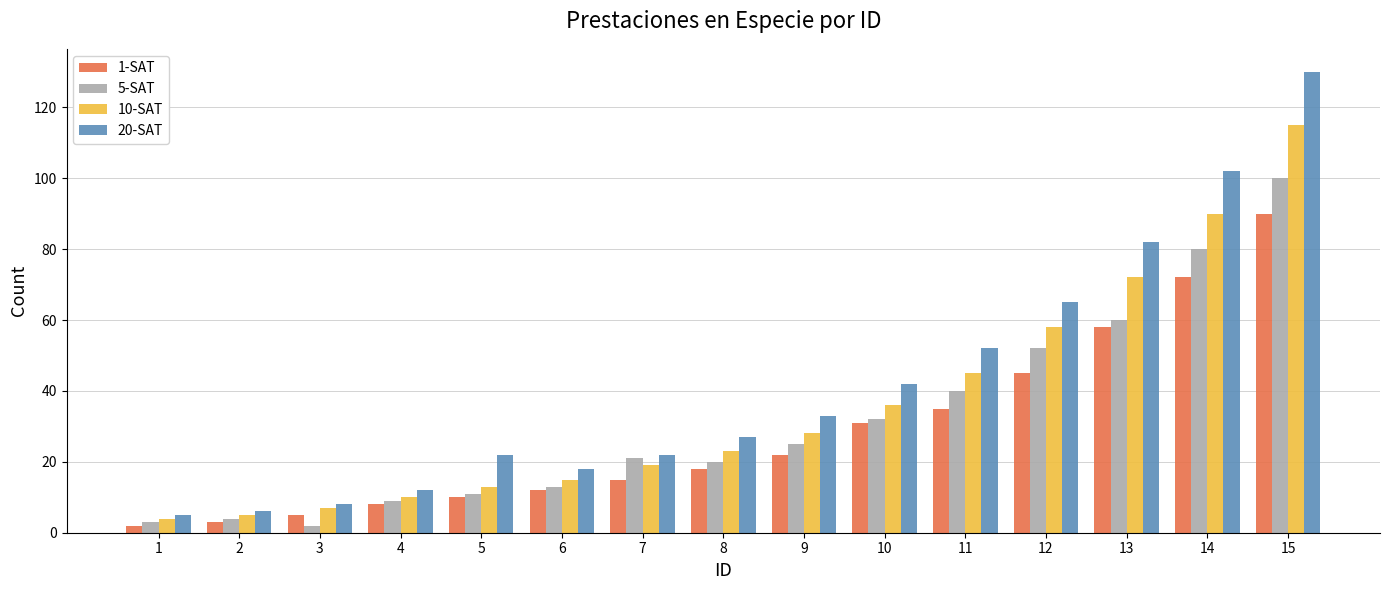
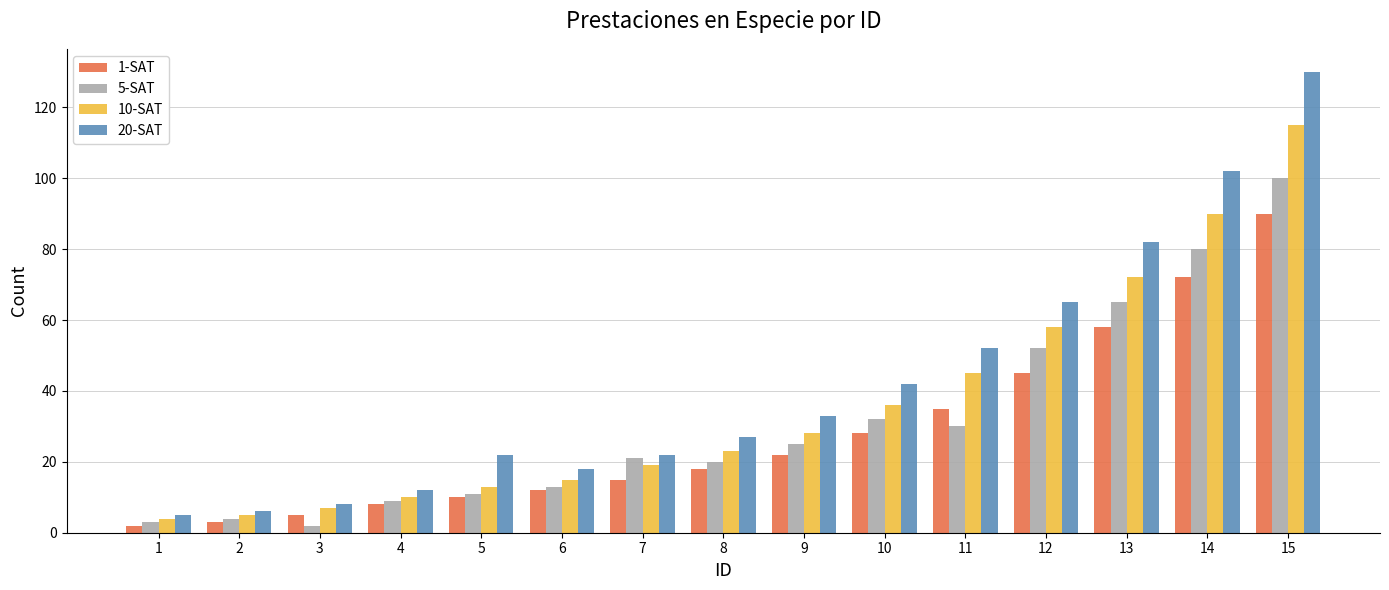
1-SAT, 10: 31 -> 28
5-SAT, 11: 40 -> 30
5-SAT, 13: 60 -> 65
